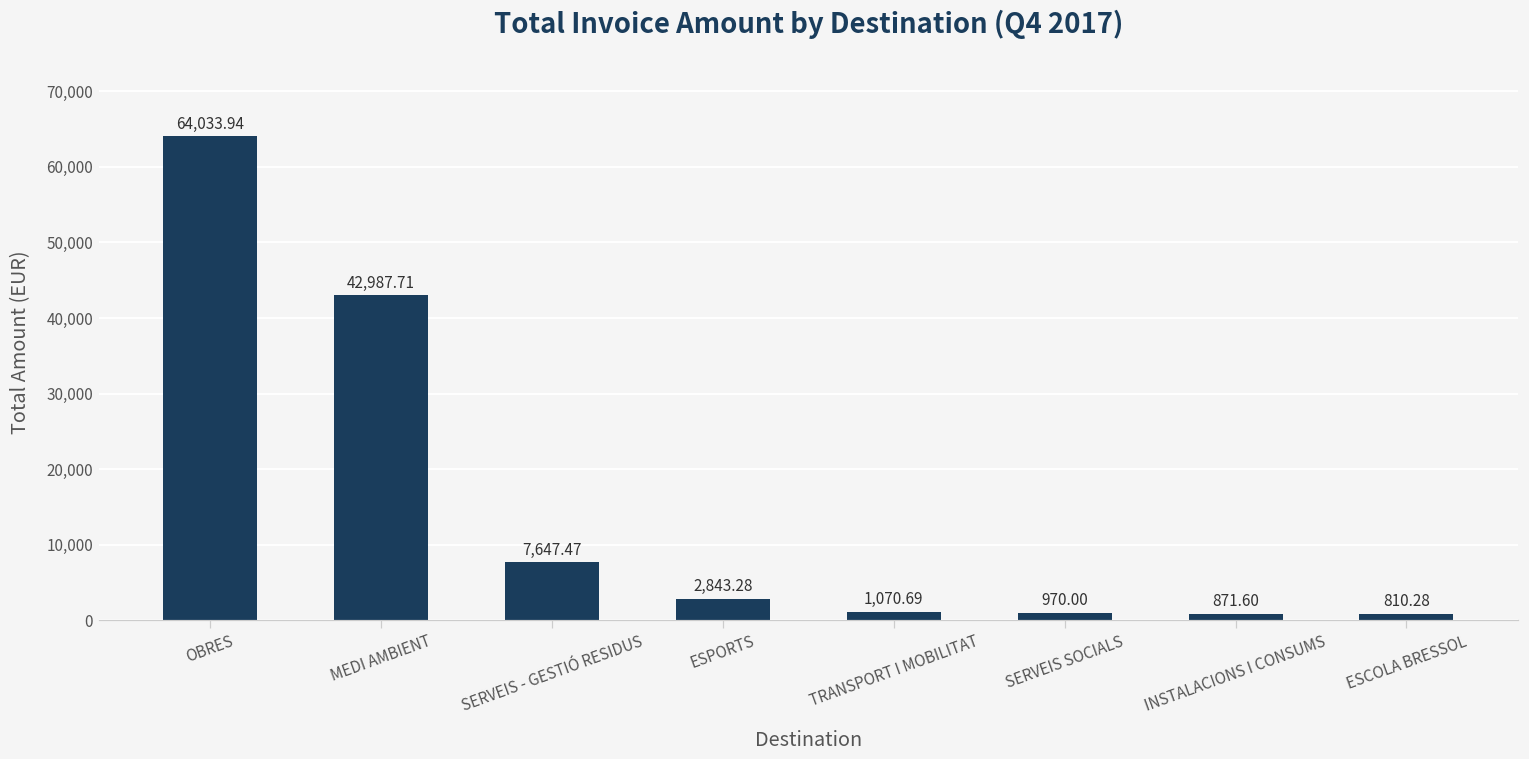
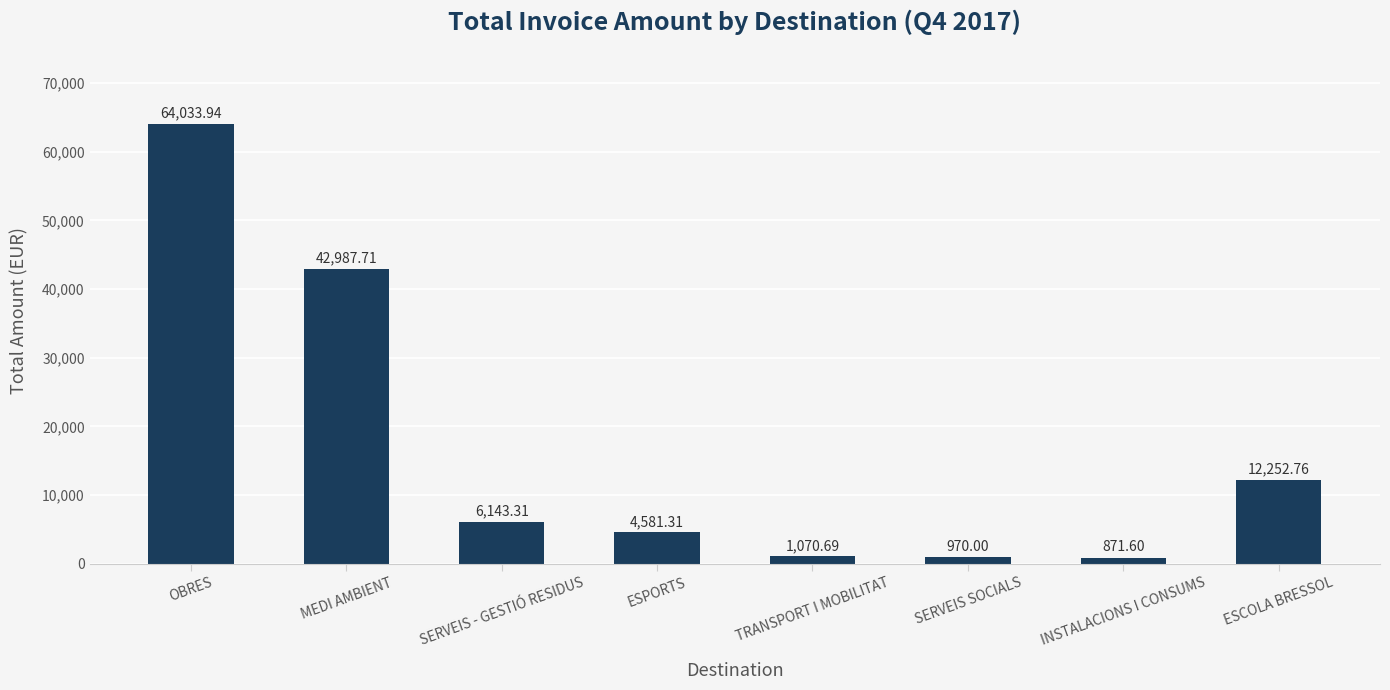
SERVEIS - GESTIÓ RESIDUS: 7,647.47 -> 6,143.31
ESPORTS: 2,843.28 -> 4,581.31
ESCOLA BRESSOL: 810.28 -> 12,252.76
